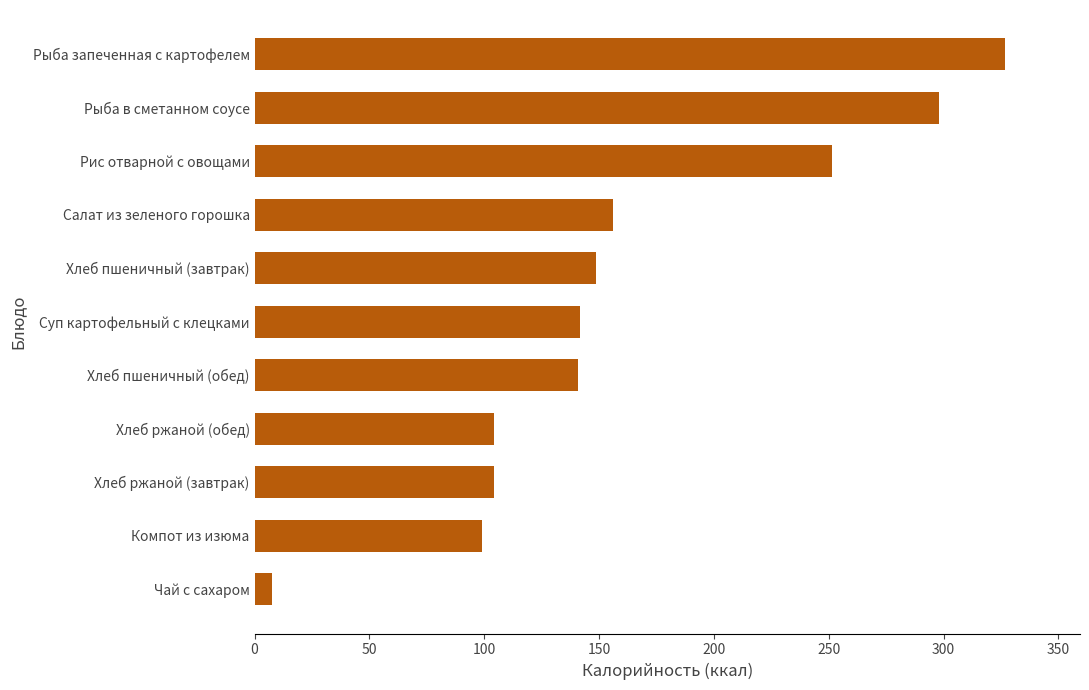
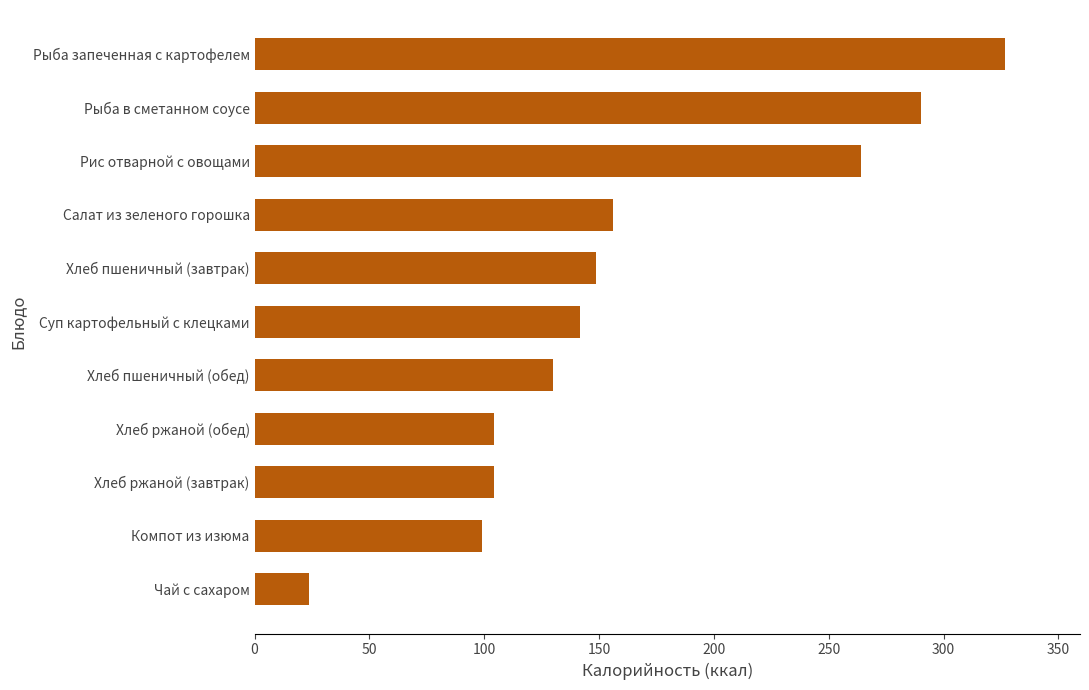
Рыба в сметанном соусе: 298 -> 290
Рис отварной с овощами: 251 -> 264
Хлеб пшеничный (обед): 141 -> 130
Чай с сахаром: 8 -> 24
